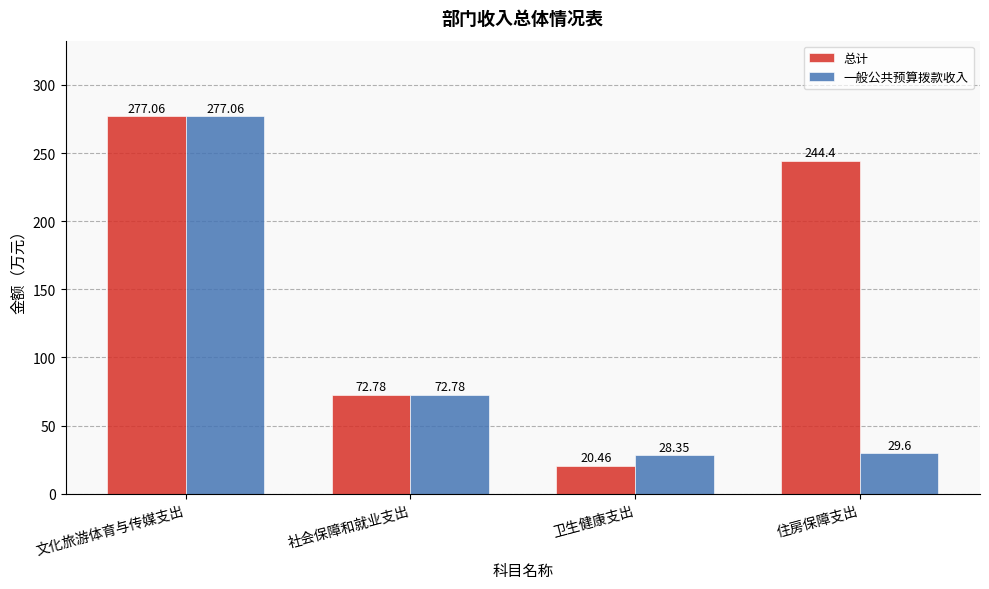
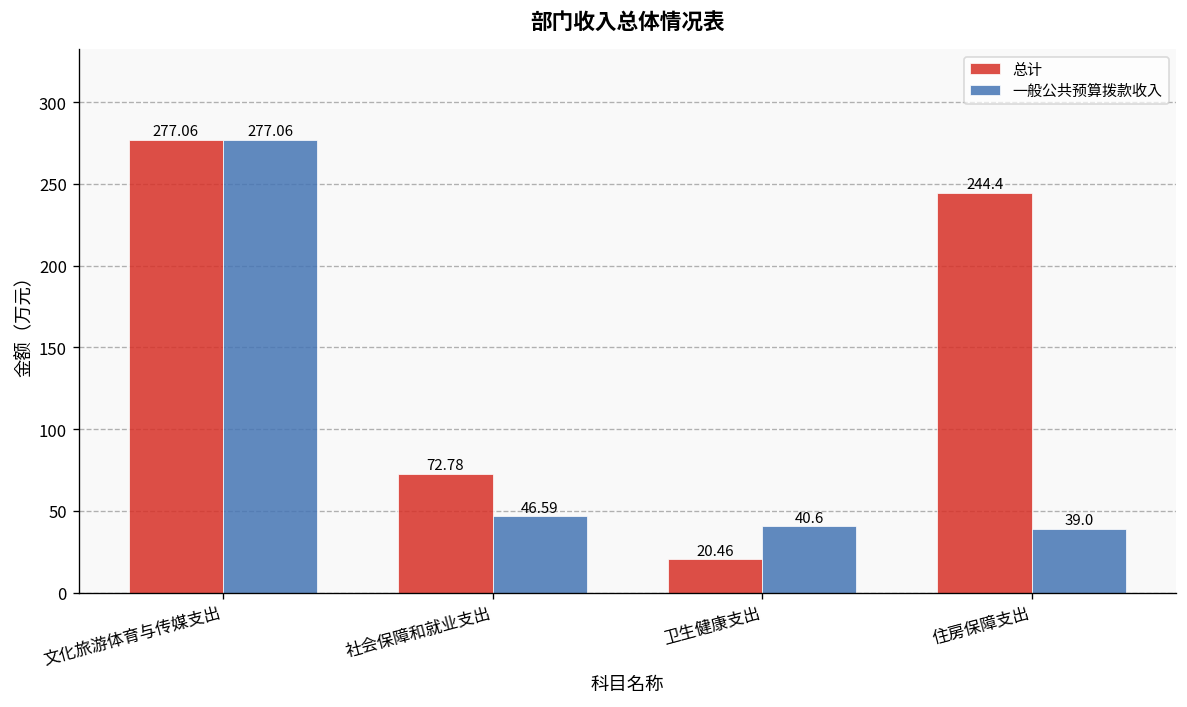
一般公共预算拨款收入, 社会保障和就业支出: 72.78 -> 46.59
一般公共预算拨款收入, 卫生健康支出: 28.35 -> 40.6
一般公共预算拨款收入, 住房保障支出: 29.6 -> 39.0
